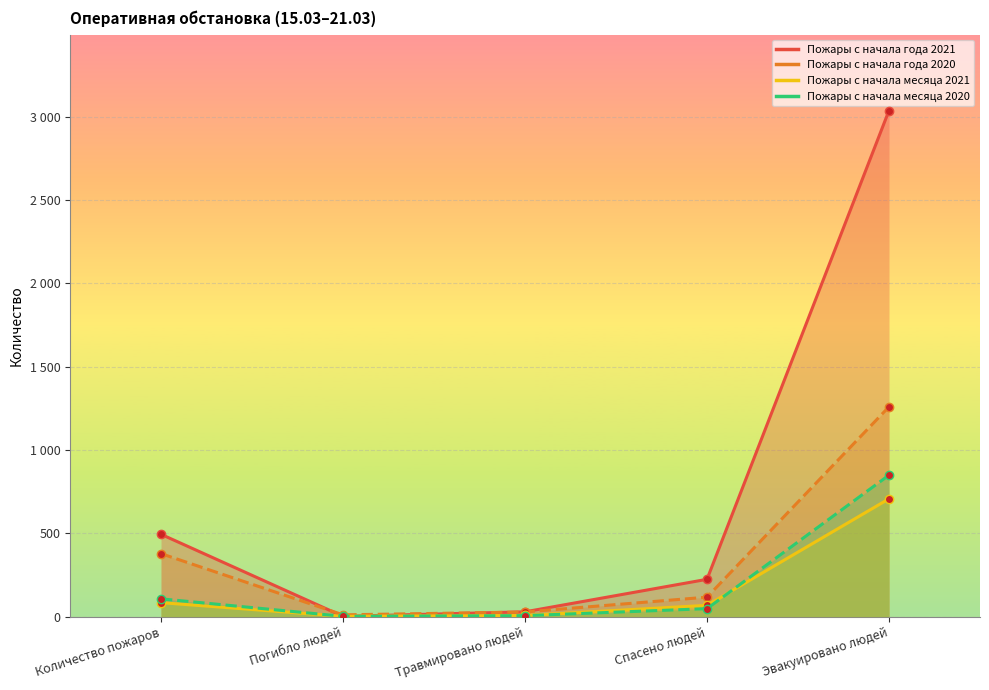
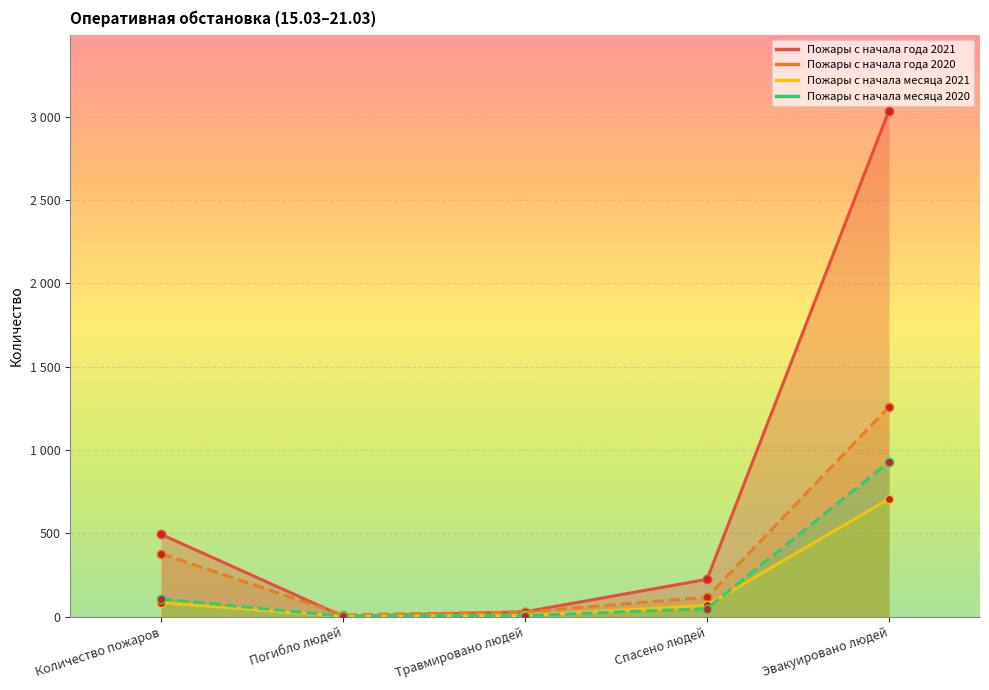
Пожары с начала месяца 2020, Эвакуировано людей: 850 -> 930
